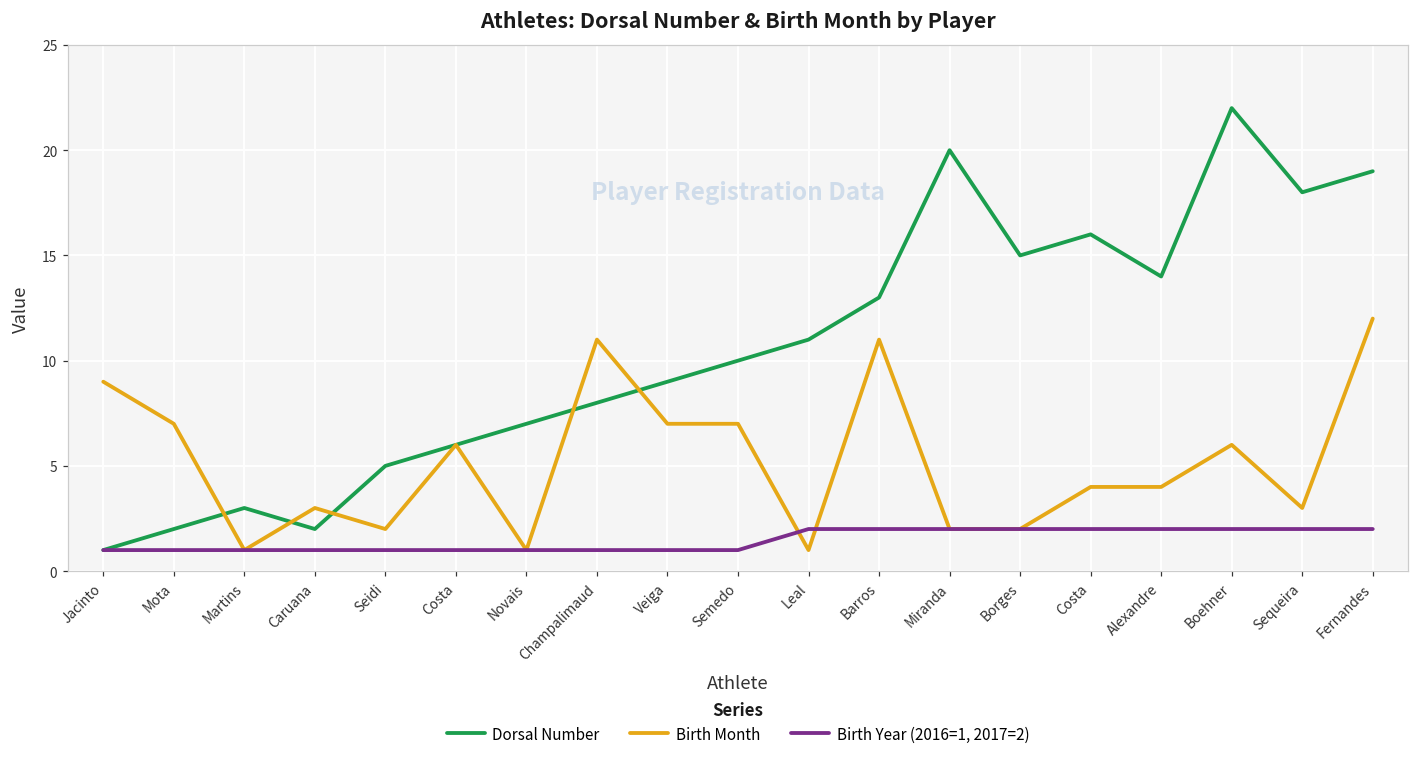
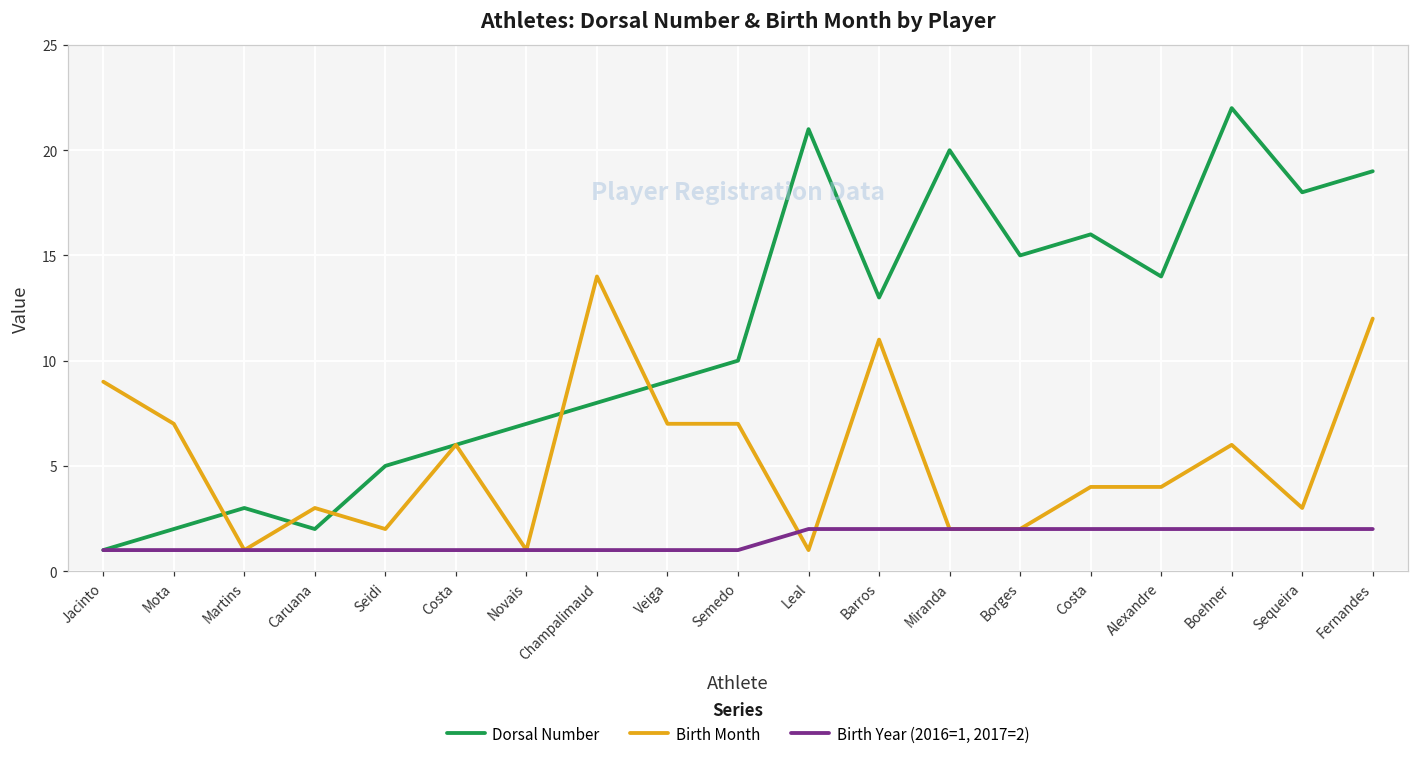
Birth Month, Champalimaud: 11 -> 14
Dorsal Number, Leal: 11 -> 21
